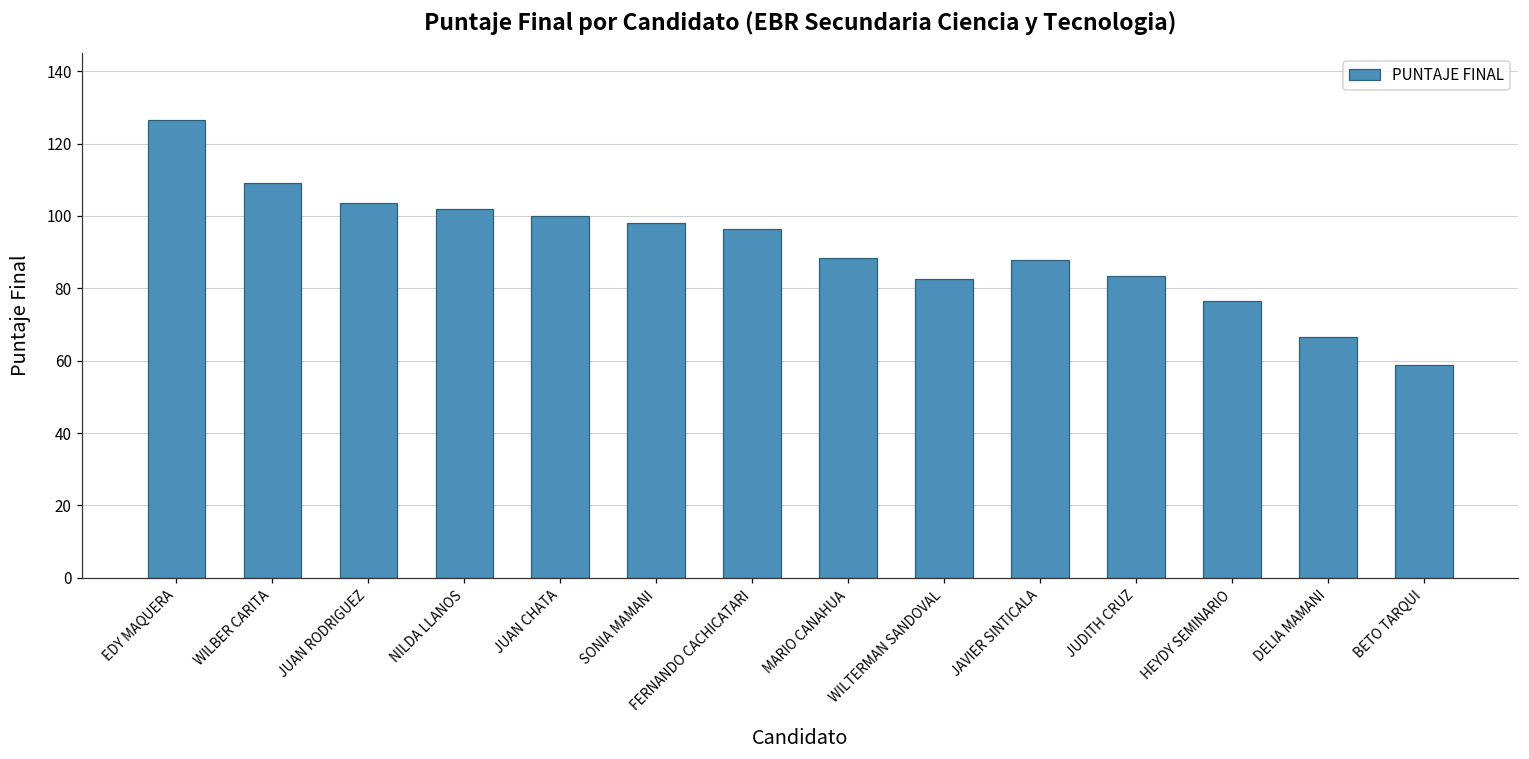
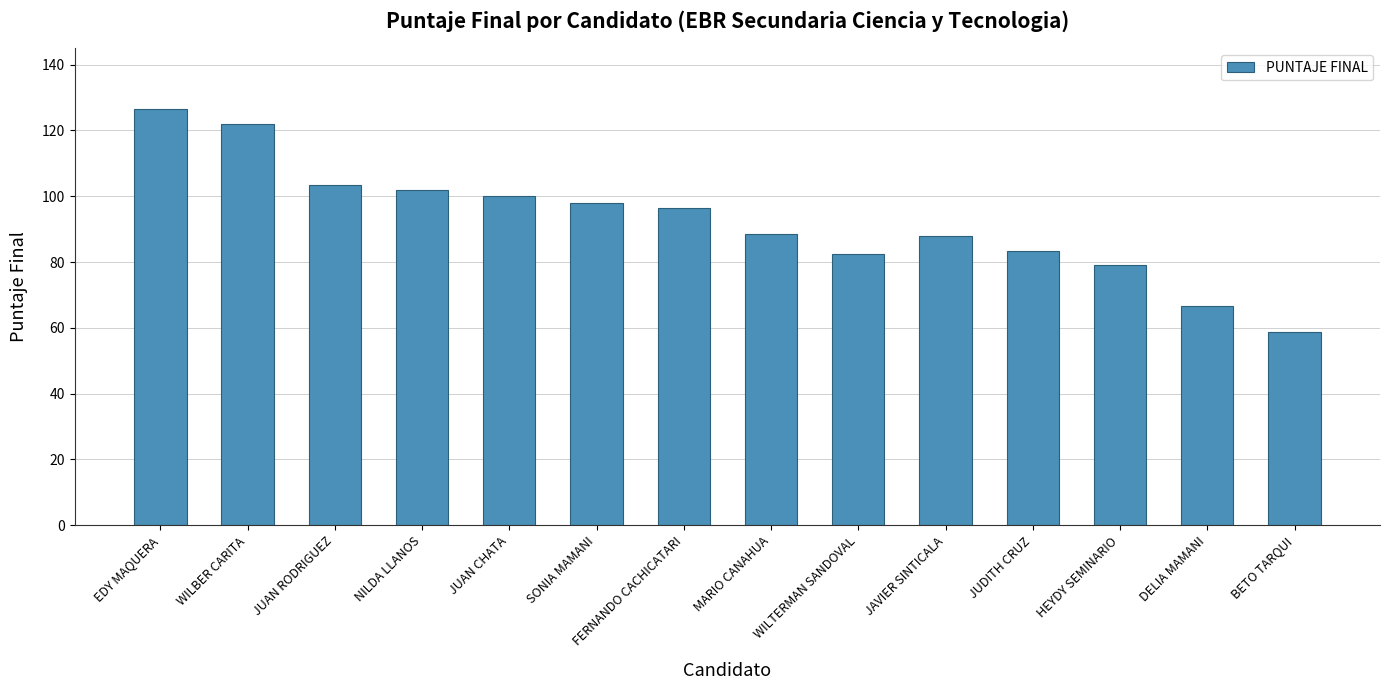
WILBER CARITA: 109 -> 122
HEYDY SEMINARIO: 76 -> 79
